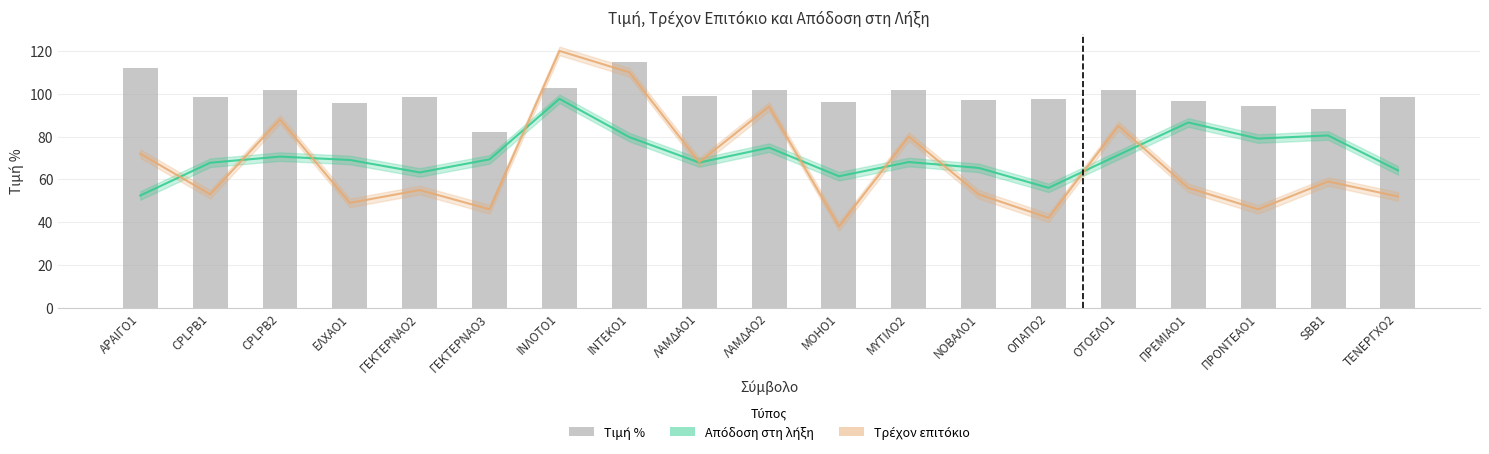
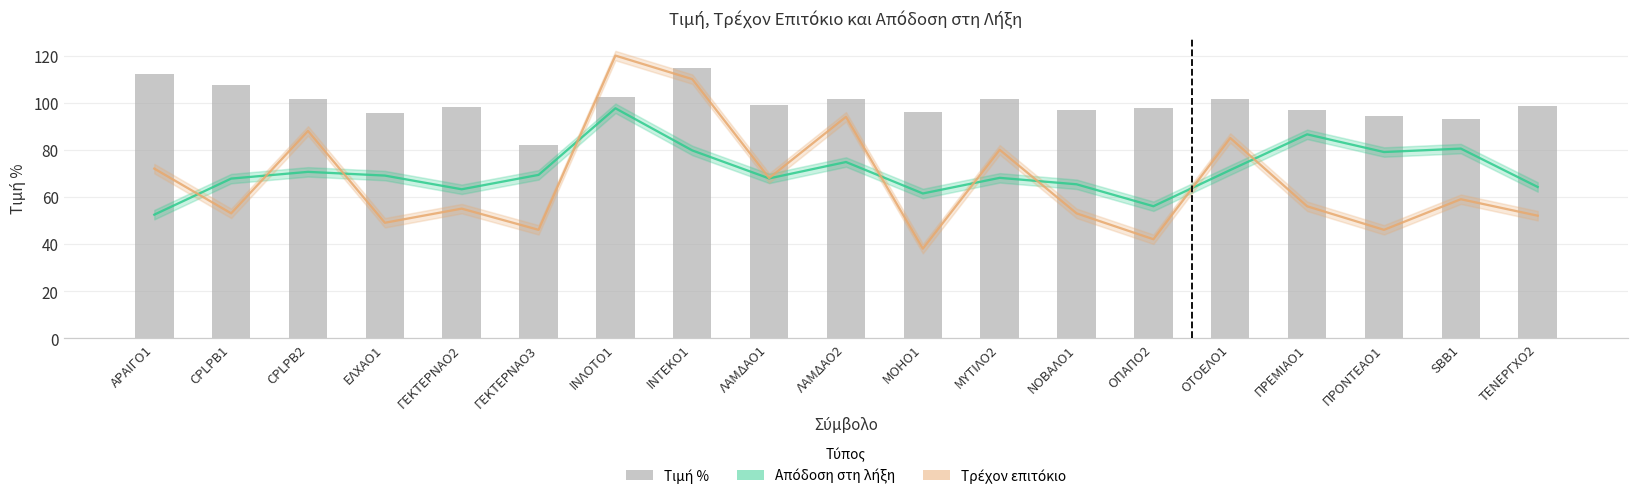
Τιμή %, CPLPB1: 98 -> 108
